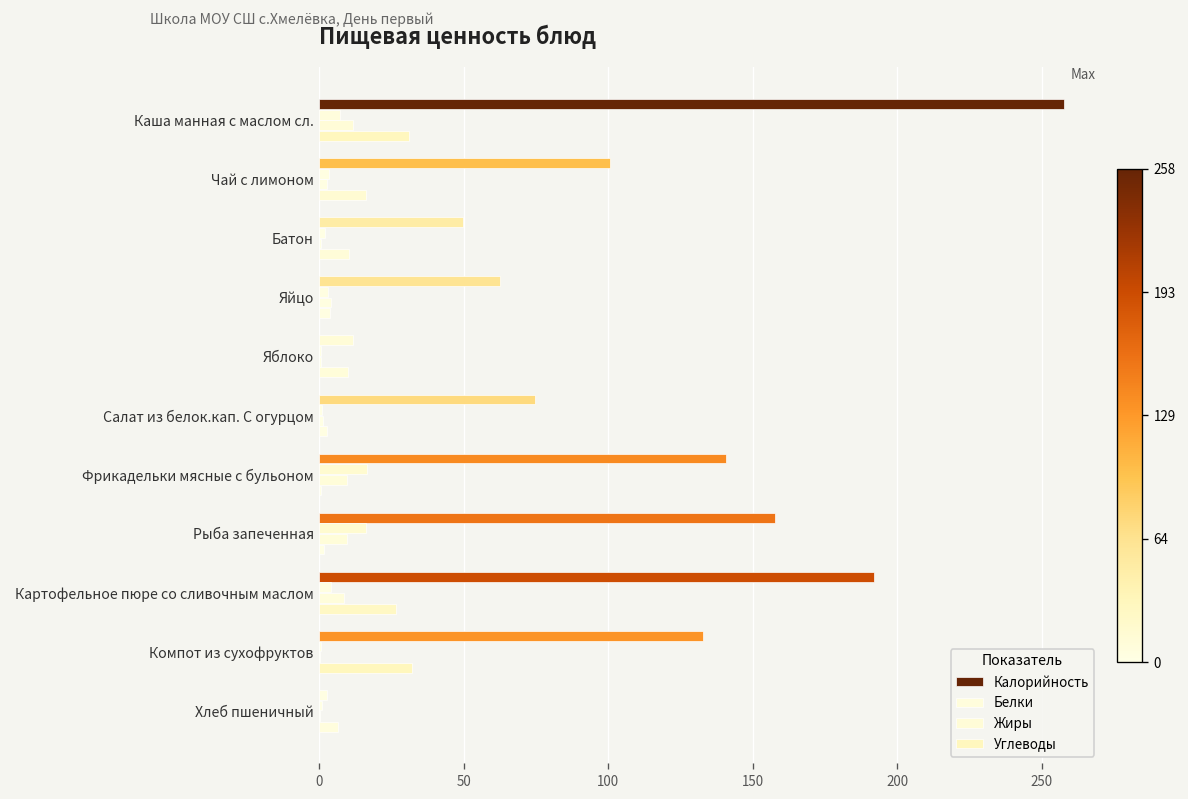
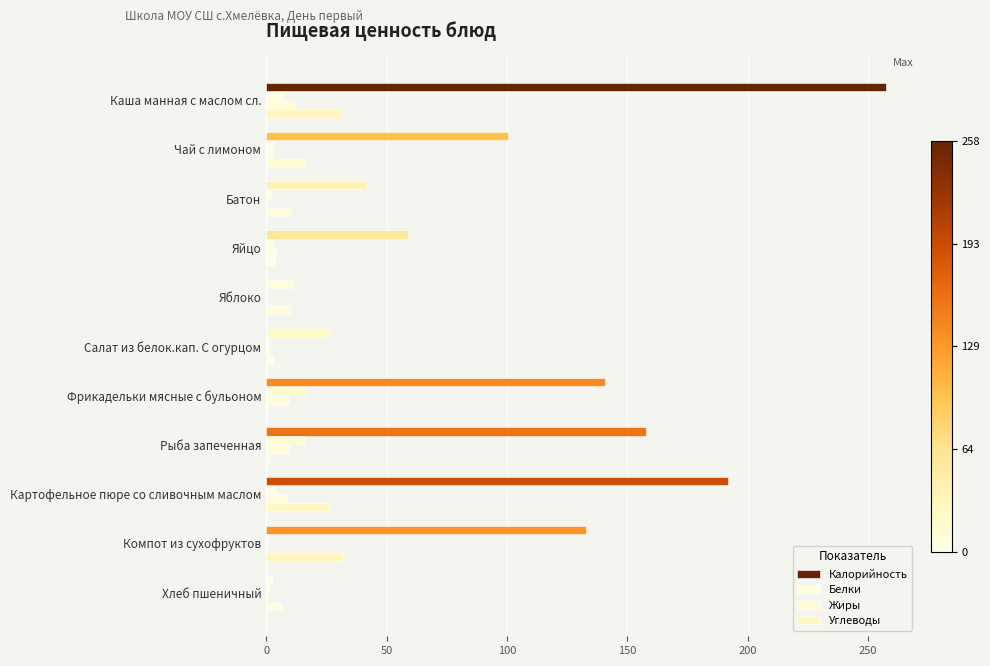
Калорийность, Батон: 50 -> 41
Калорийность, Яйцо: 63 -> 59
Калорийность, Салат из белок.кап. С огурцом: 74 -> 26
